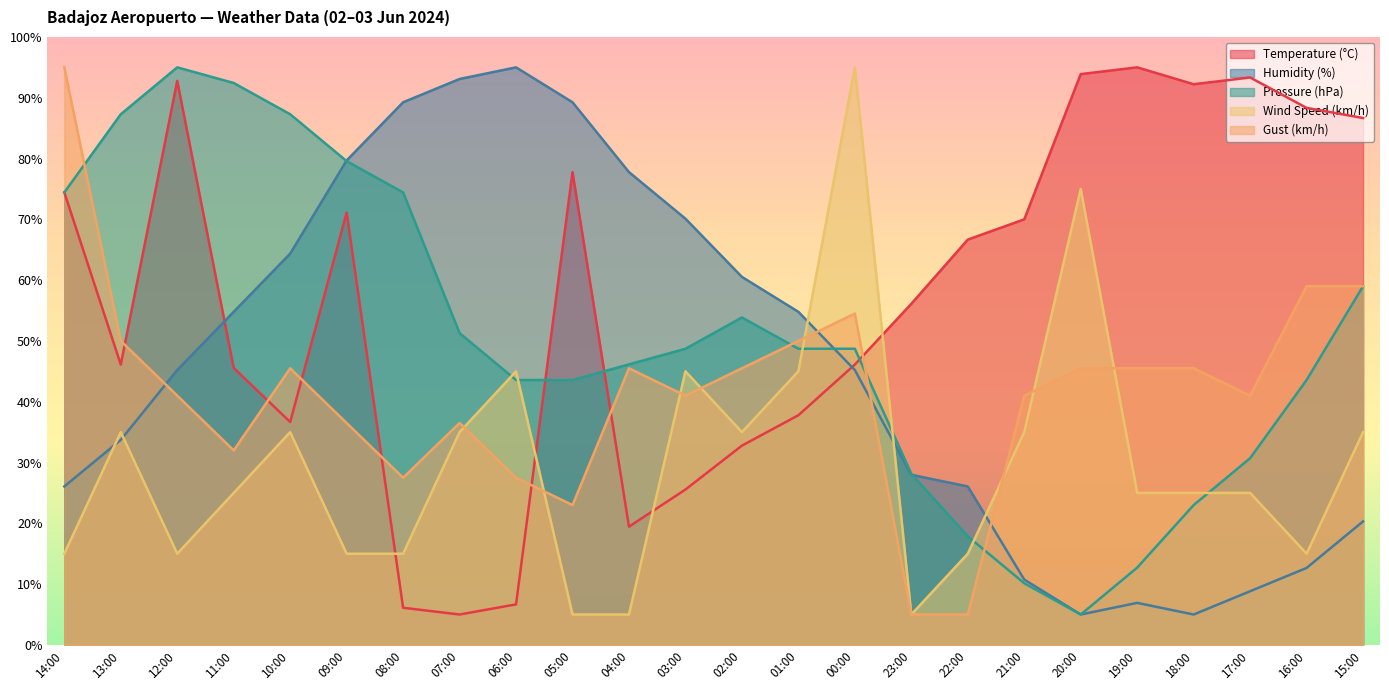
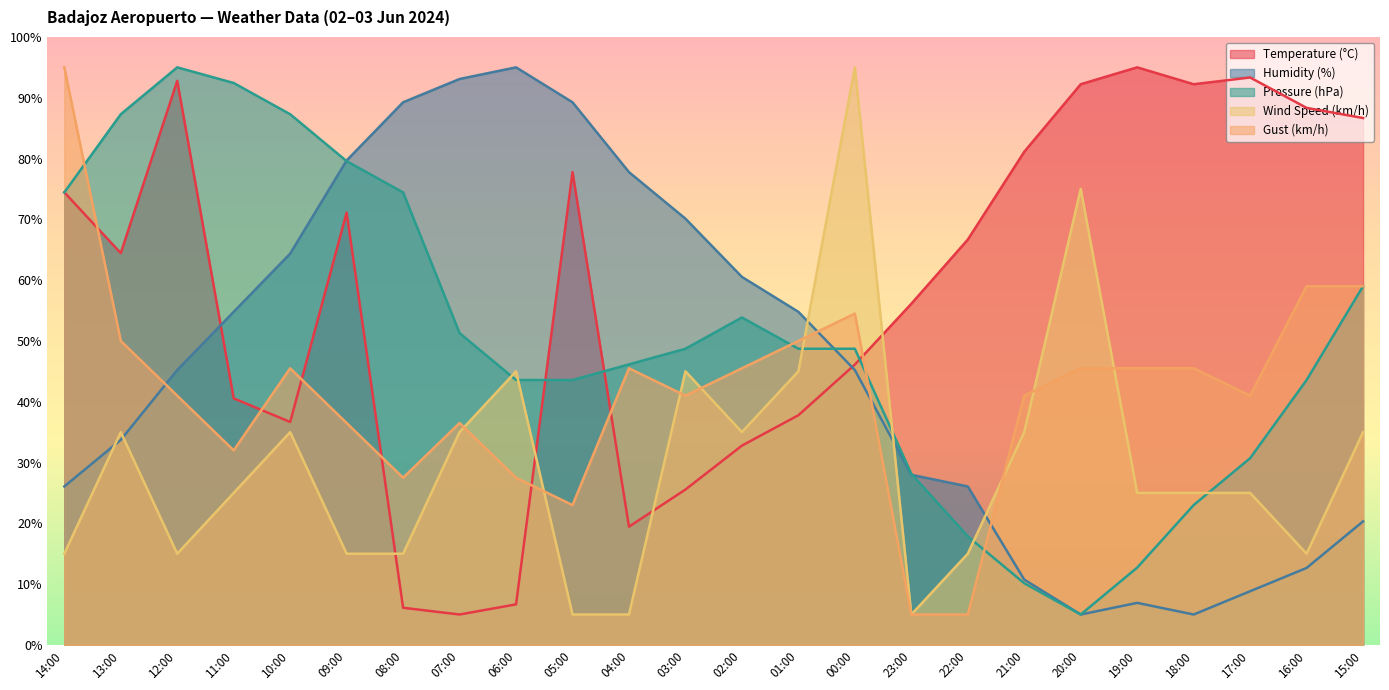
Temperature (°C), 13:00: 46% -> 64%
Temperature (°C), 11:00: 46% -> 41%
Temperature (°C), 21:00: 70% -> 81%
Temperature (°C), 20:00: 94% -> 92%
